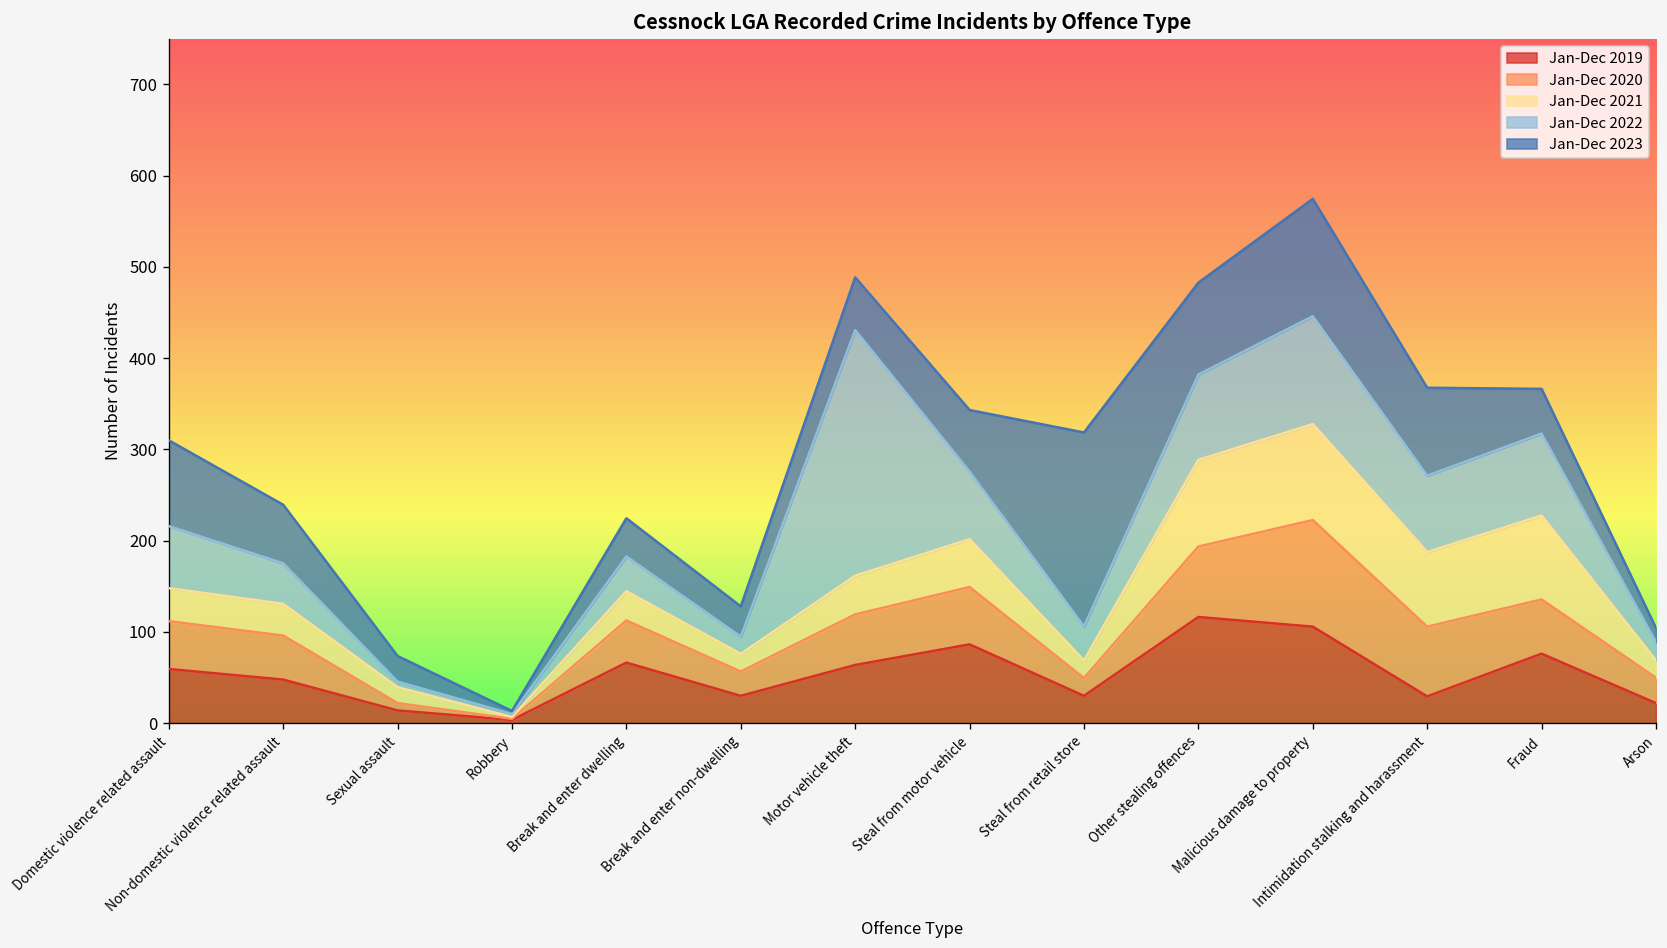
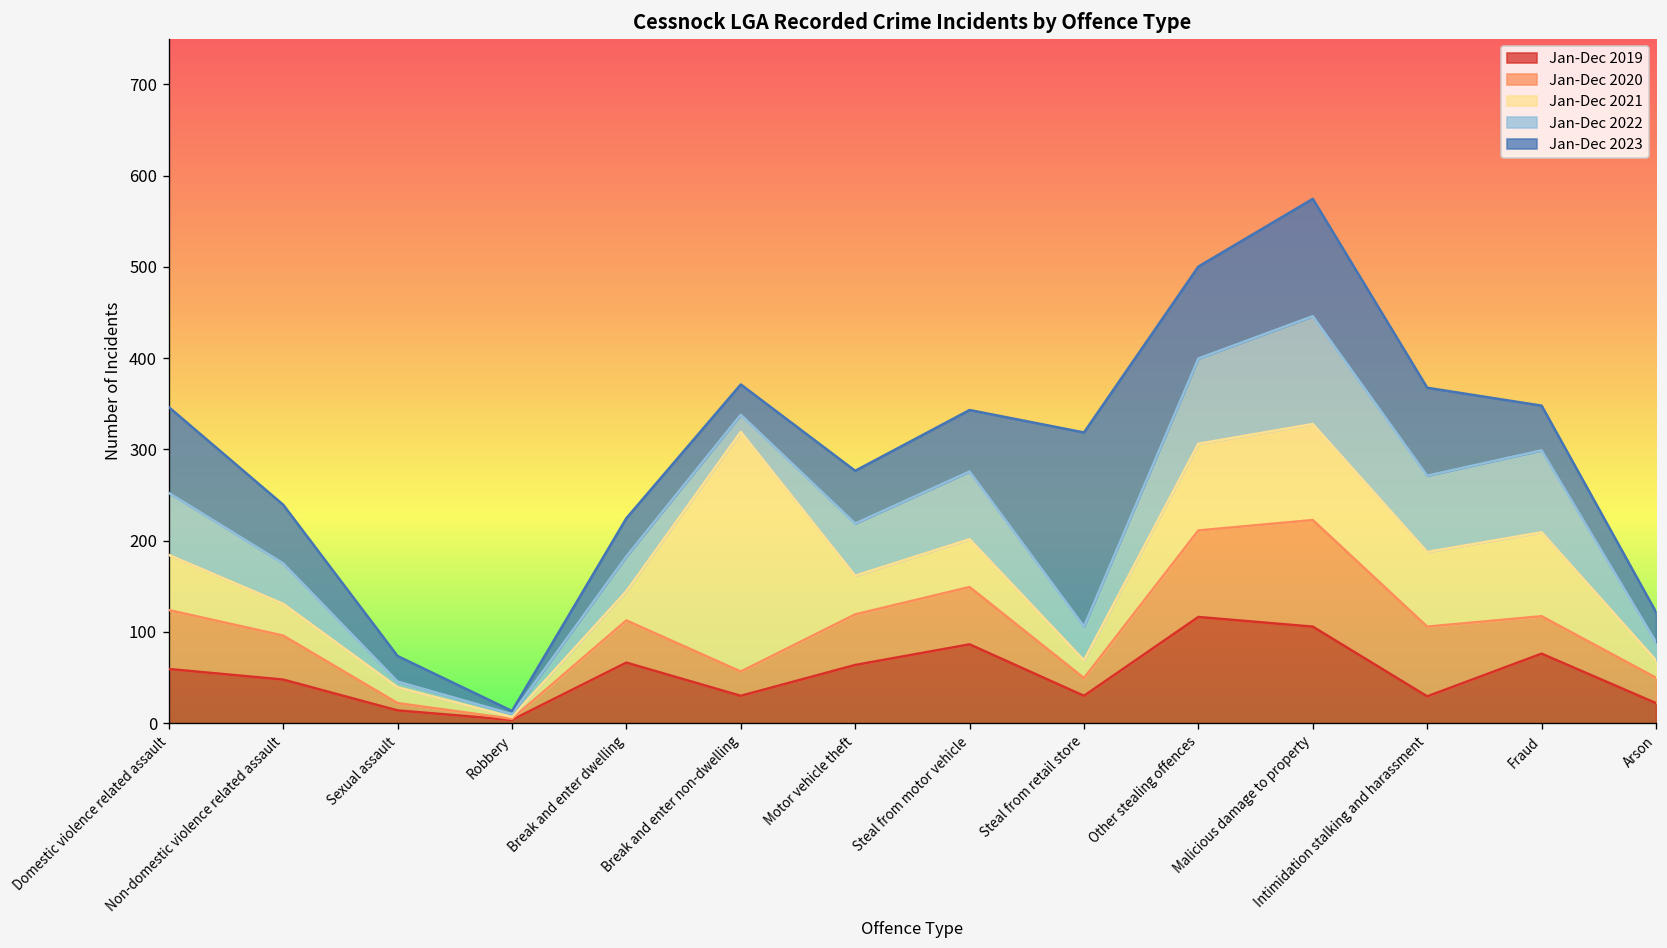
Jan-Dec 2020, Domestic violence related assault: 50 -> 60
Jan-Dec 2021, Domestic violence related assault: 40 -> 60
Jan-Dec 2021, Break and enter non-dwelling: 20 -> 260
Jan-Dec 2022, Motor vehicle theft: 270 -> 60
Jan-Dec 2020, Other stealing offences: 80 -> 90
Jan-Dec 2020, Fraud: 60 -> 40
Jan-Dec 2023, Arson: 20 -> 30
